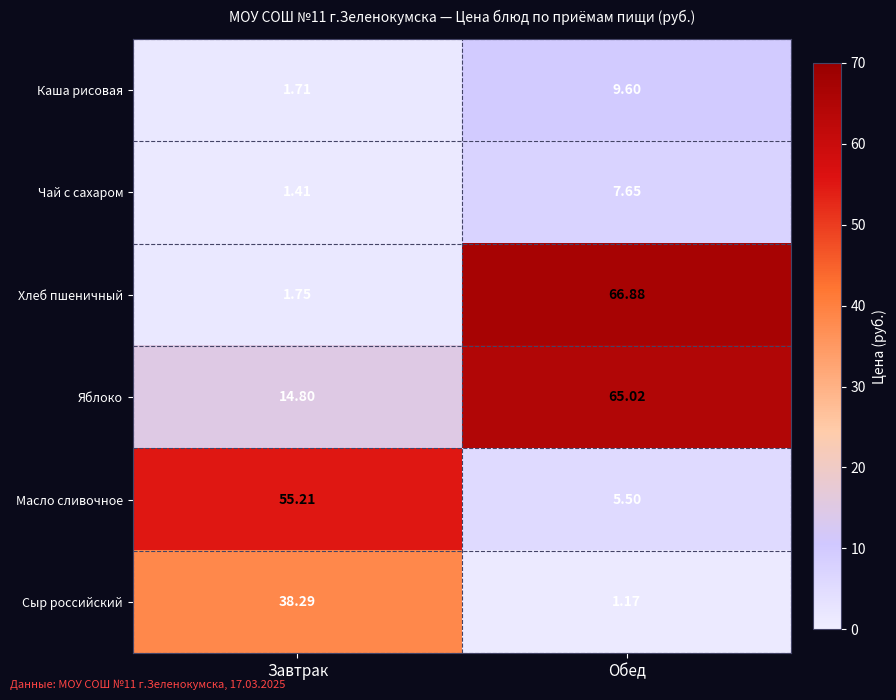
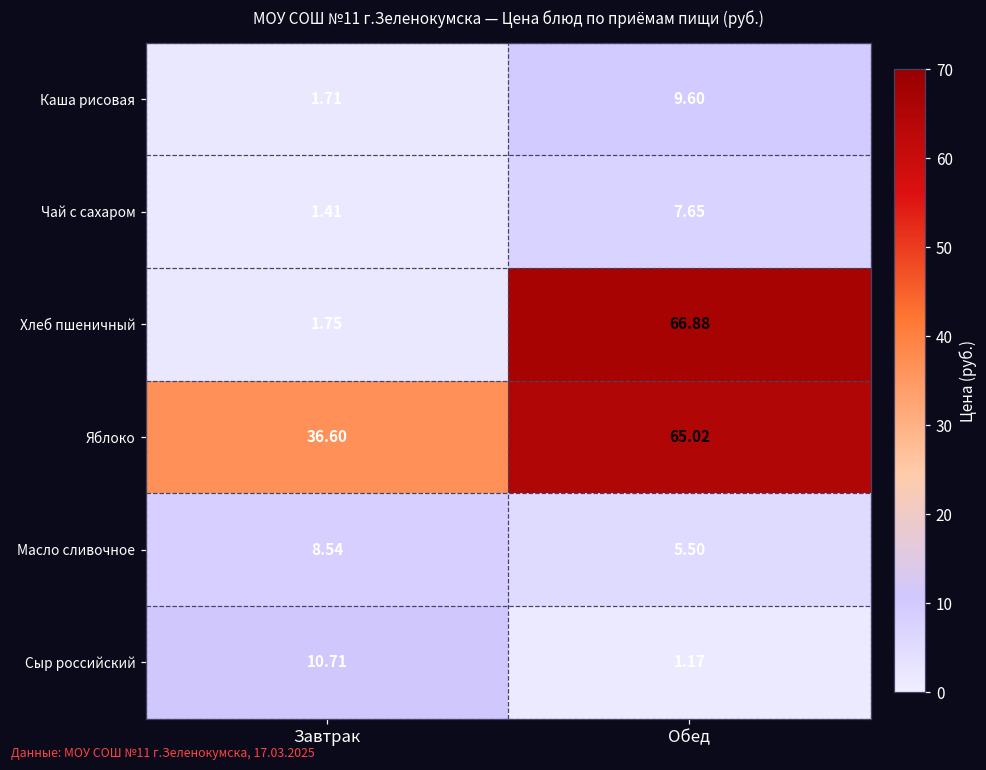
Яблоко, Завтрак: 14.80 -> 36.60
Масло сливочное, Завтрак: 55.21 -> 8.54
Сыр российский, Завтрак: 38.29 -> 10.71
